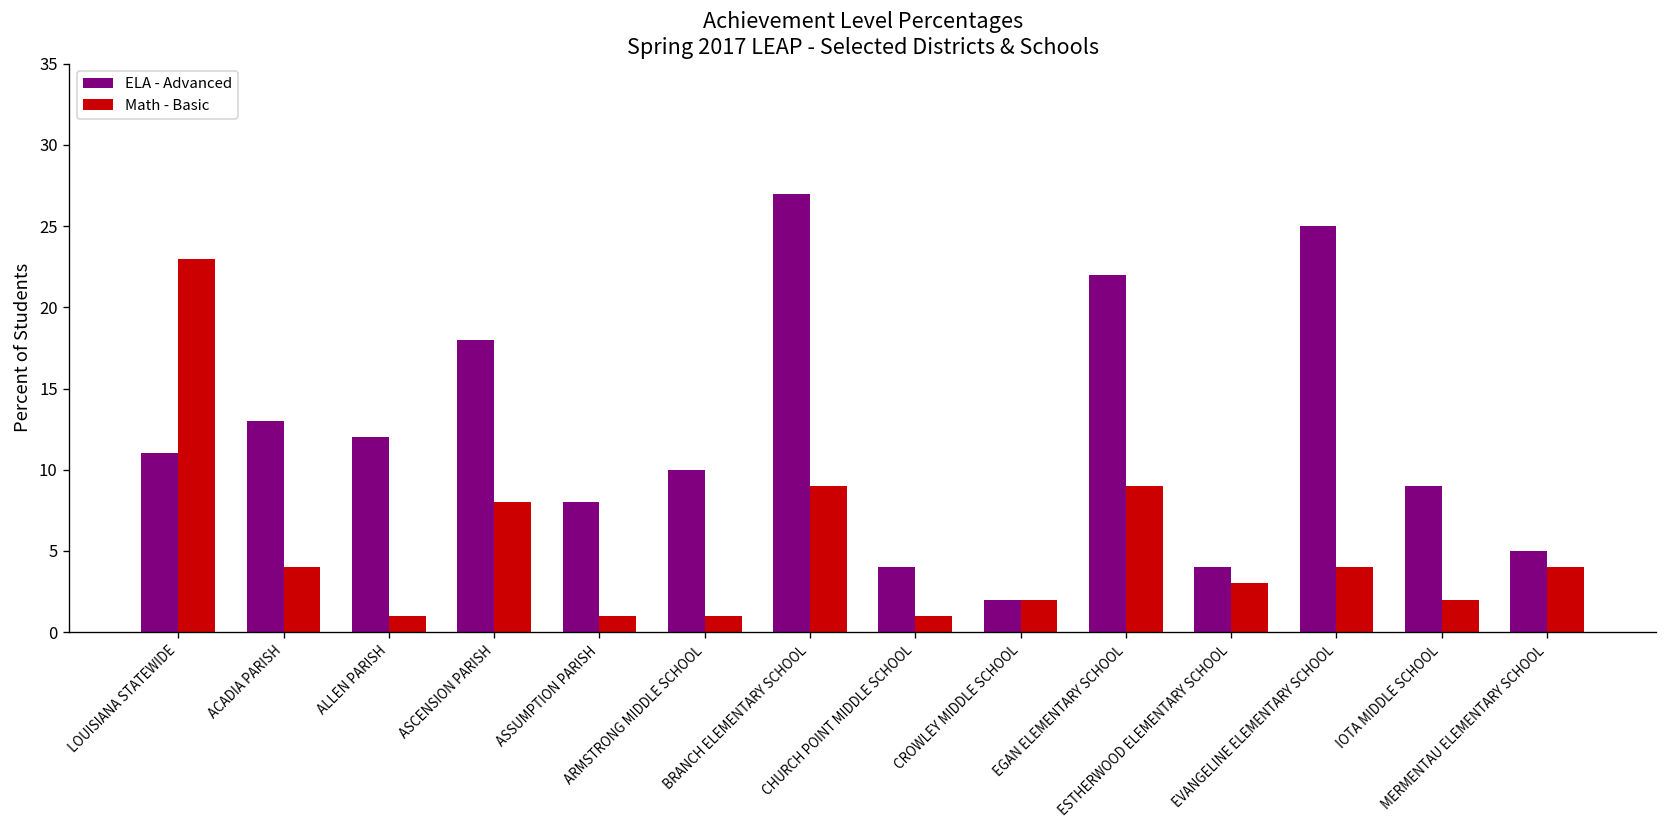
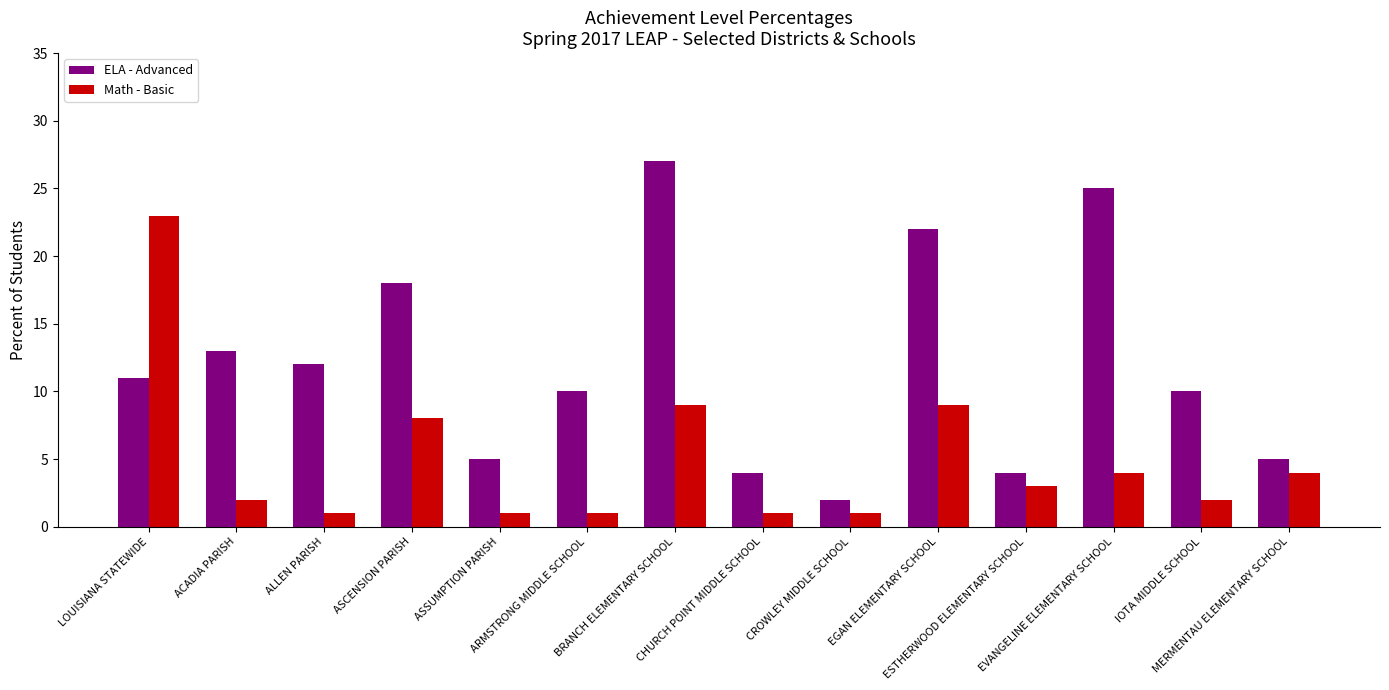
Math - Basic, ACADIA PARISH: 4 -> 2
ELA - Advanced, ASSUMPTION PARISH: 8 -> 5
Math - Basic, CROWLEY MIDDLE SCHOOL: 2 -> 1
ELA - Advanced, IOTA MIDDLE SCHOOL: 9 -> 10
